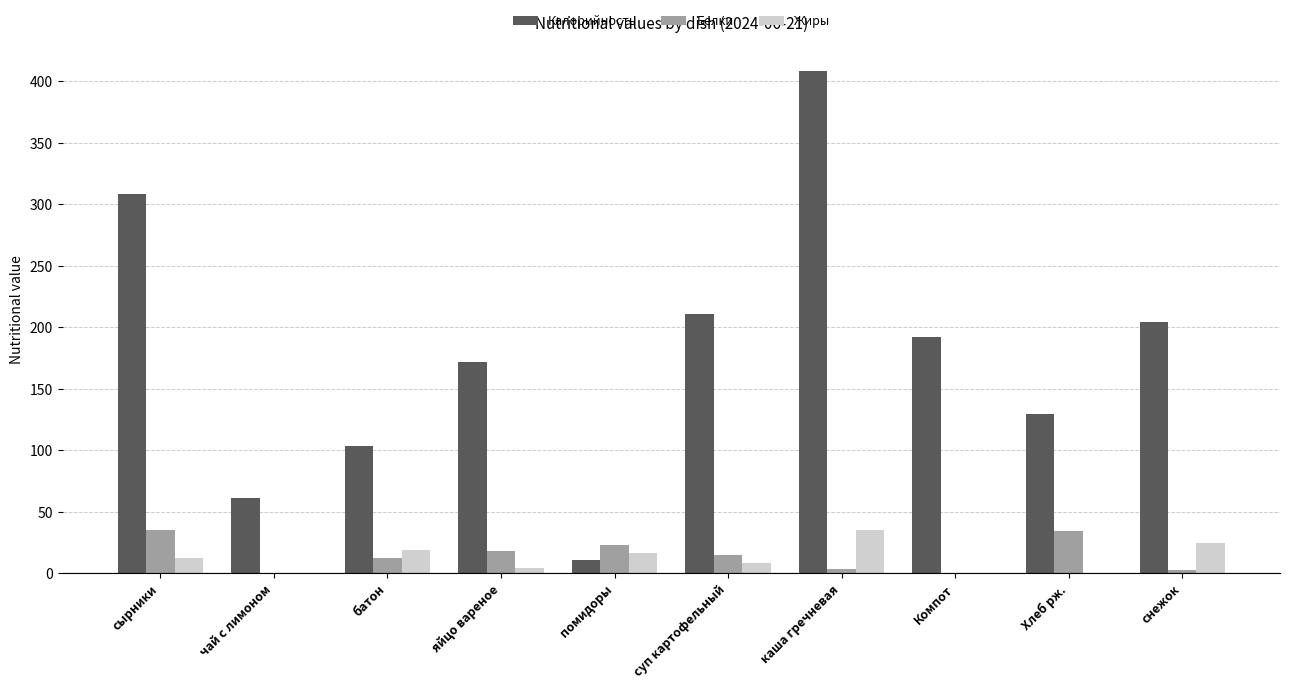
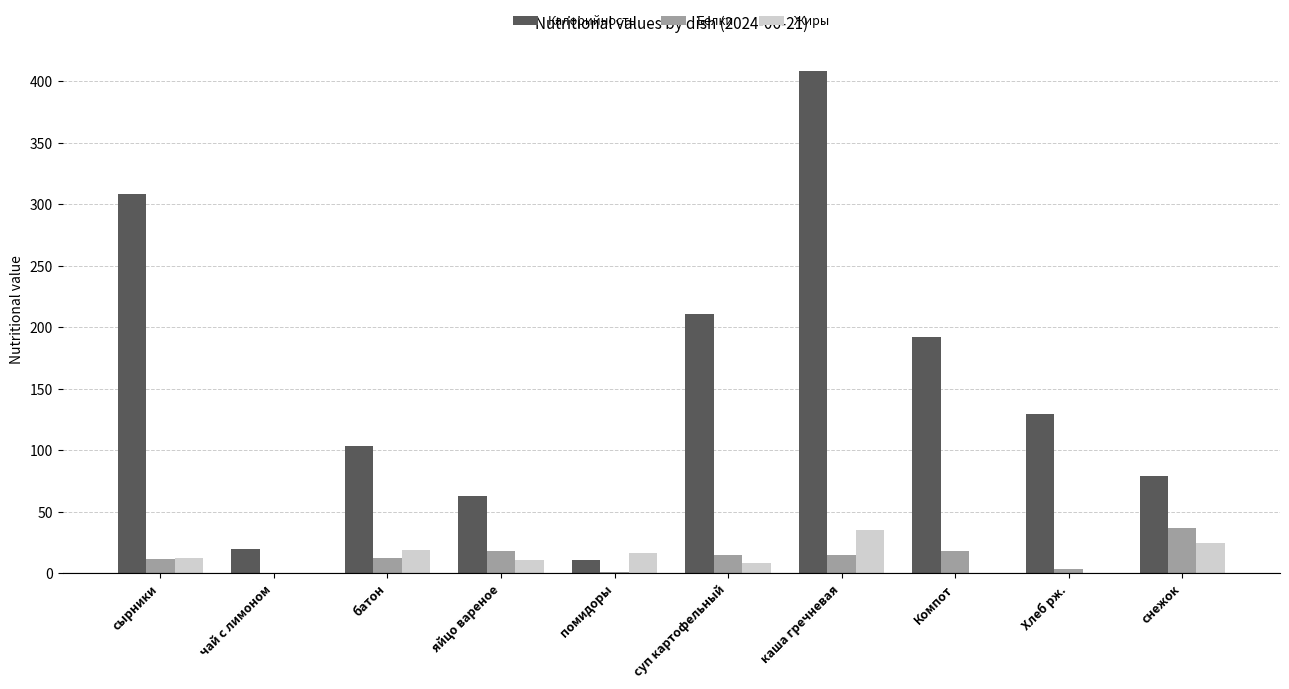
Белки, сырники: 36 -> 12
Калорийность, чай с лимоном: 61 -> 20
Калорийность, яйцо вареное: 172 -> 63
Жиры, яйцо вареное: 5 -> 11
Белки, помидоры: 24 -> 1
Белки, каша гречневая: 4 -> 15
Белки, Компот: 1 -> 18
Белки, Хлеб рж.: 35 -> 4
Калорийность, снежок: 205 -> 79
Белки, снежок: 3 -> 37
